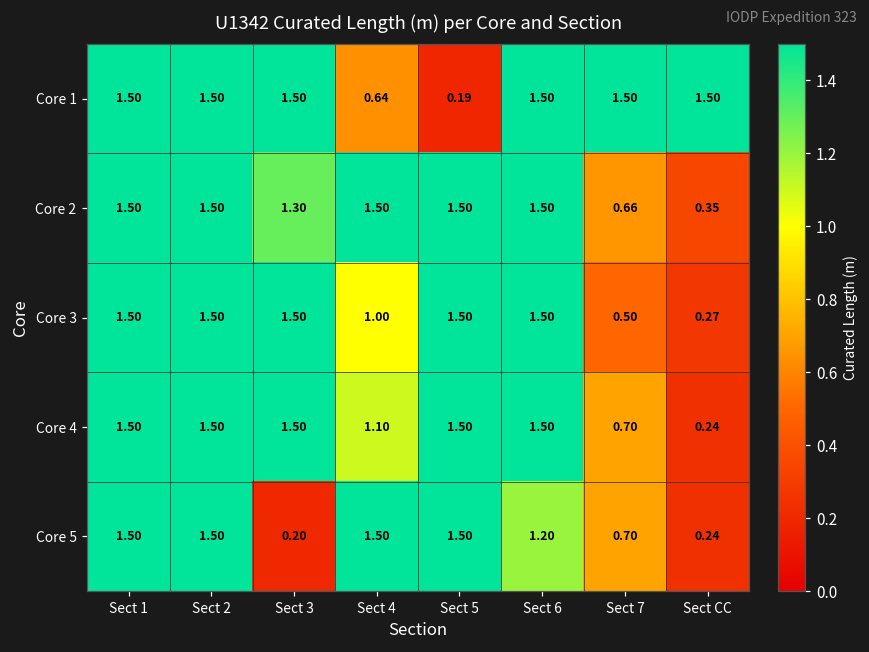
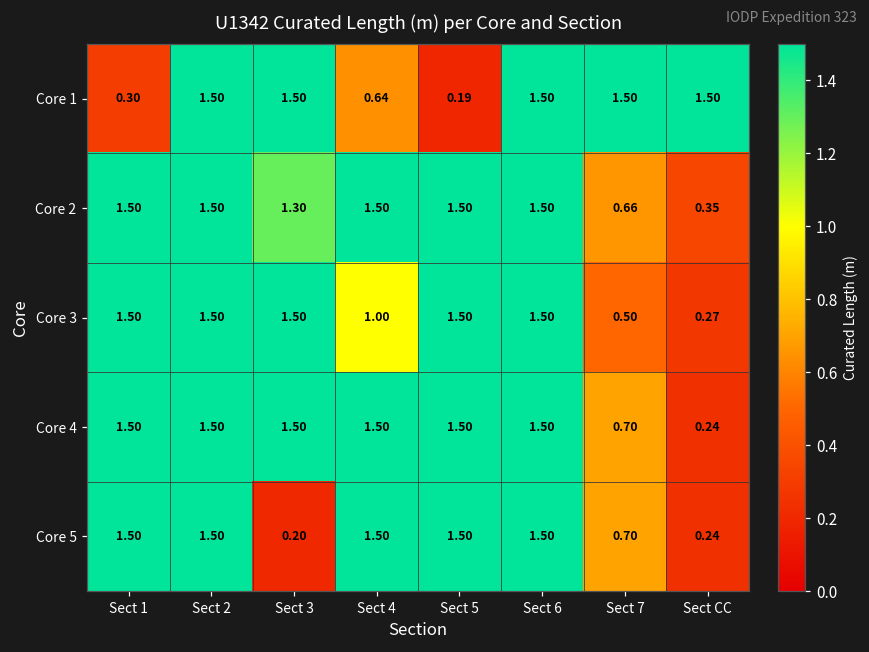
Core 1, Sect 1: 1.50 -> 0.30
Core 4, Sect 4: 1.10 -> 1.50
Core 5, Sect 6: 1.20 -> 1.50
